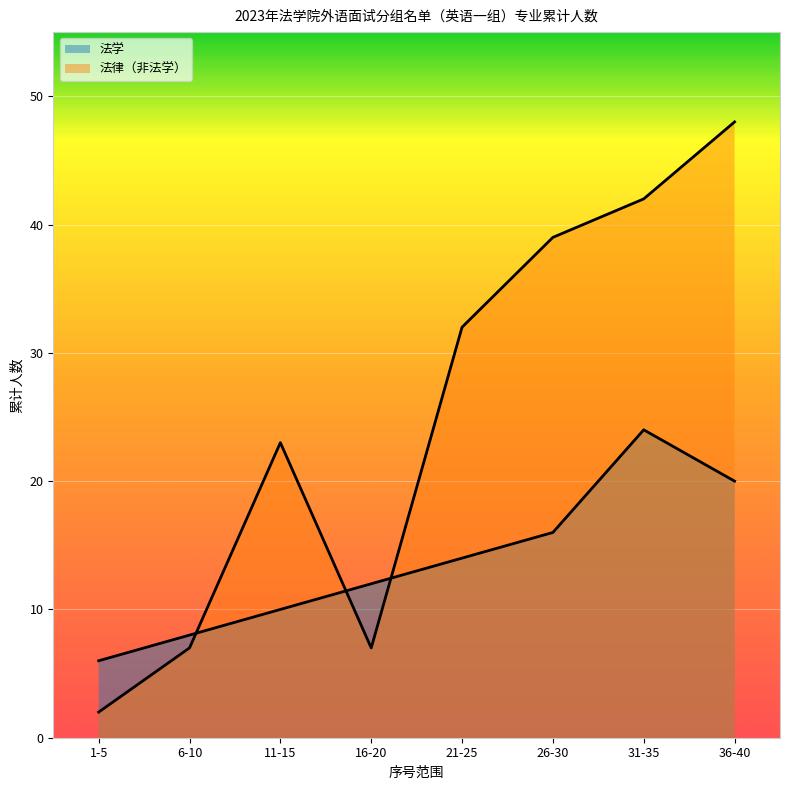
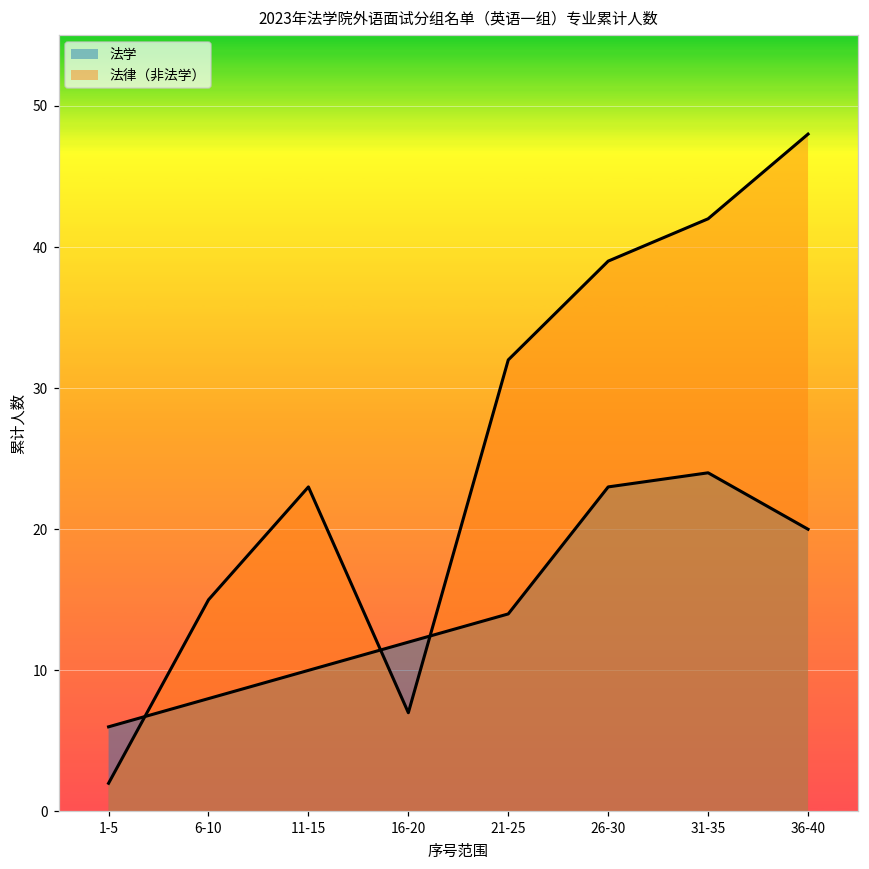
法律（非法学）, 6-10: 7 -> 15
法学, 26-30: 16 -> 23
